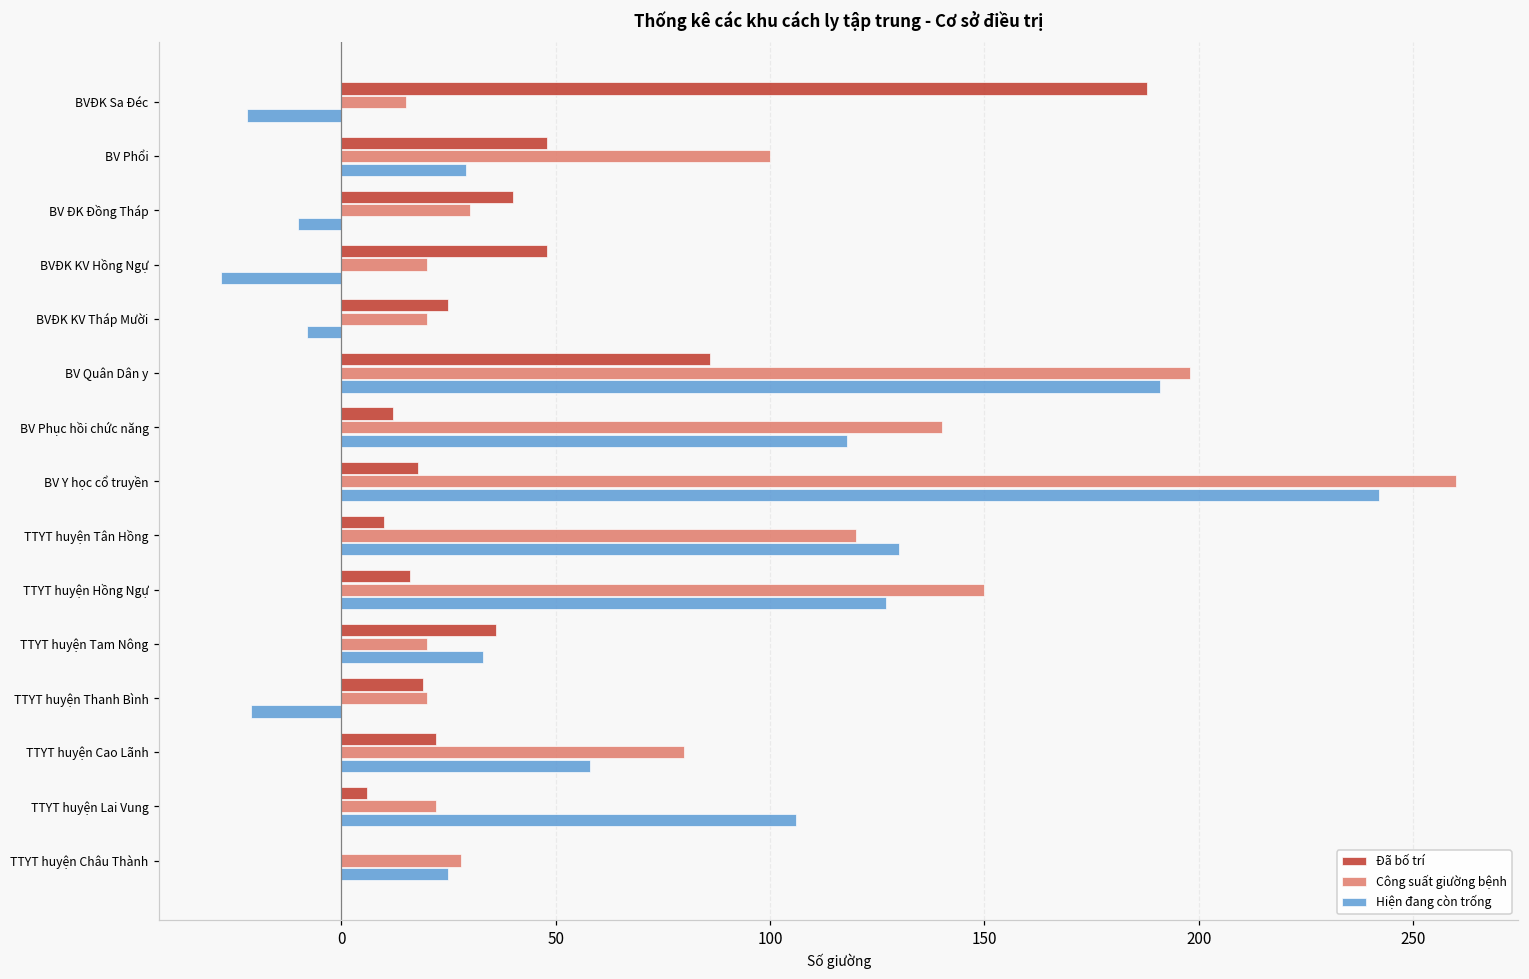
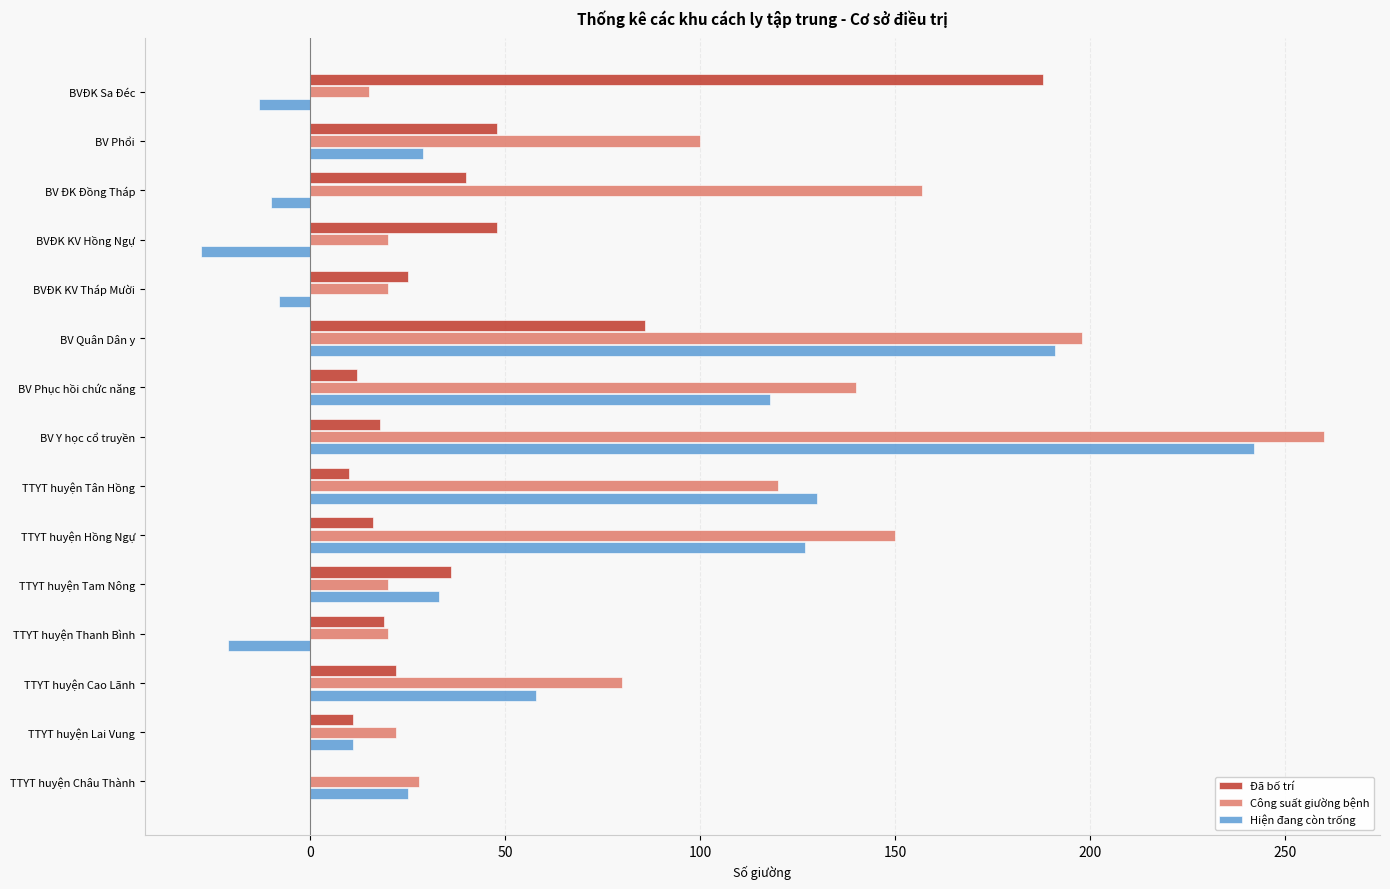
Hiện đang còn trống, BVĐK Sa Đéc: -22 -> -13
Công suất giường bệnh, BV ĐK Đồng Tháp: 30 -> 157
Đã bố trí, TTYT huyện Lai Vung: 6 -> 11
Hiện đang còn trống, TTYT huyện Lai Vung: 106 -> 11
